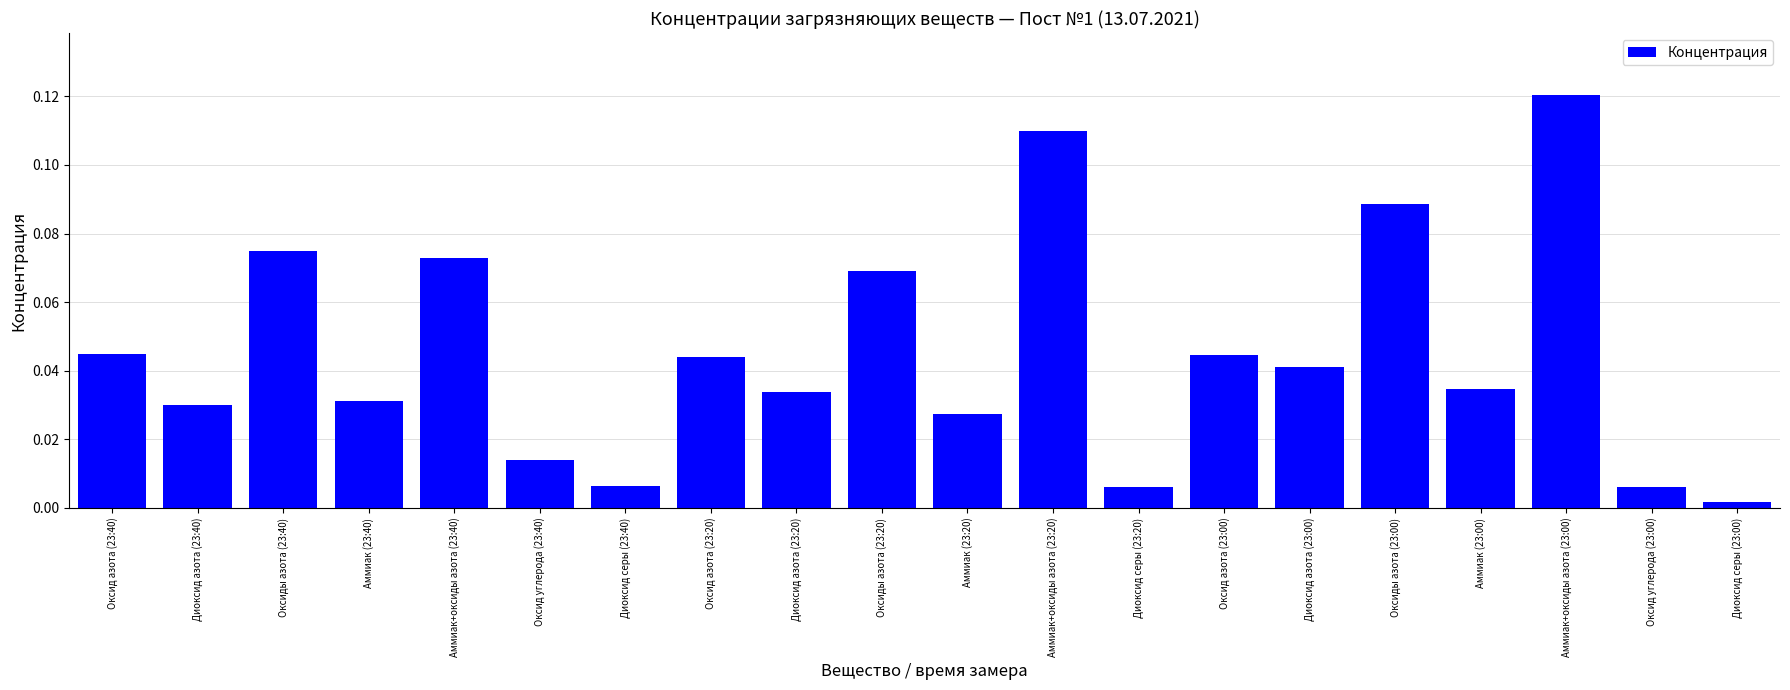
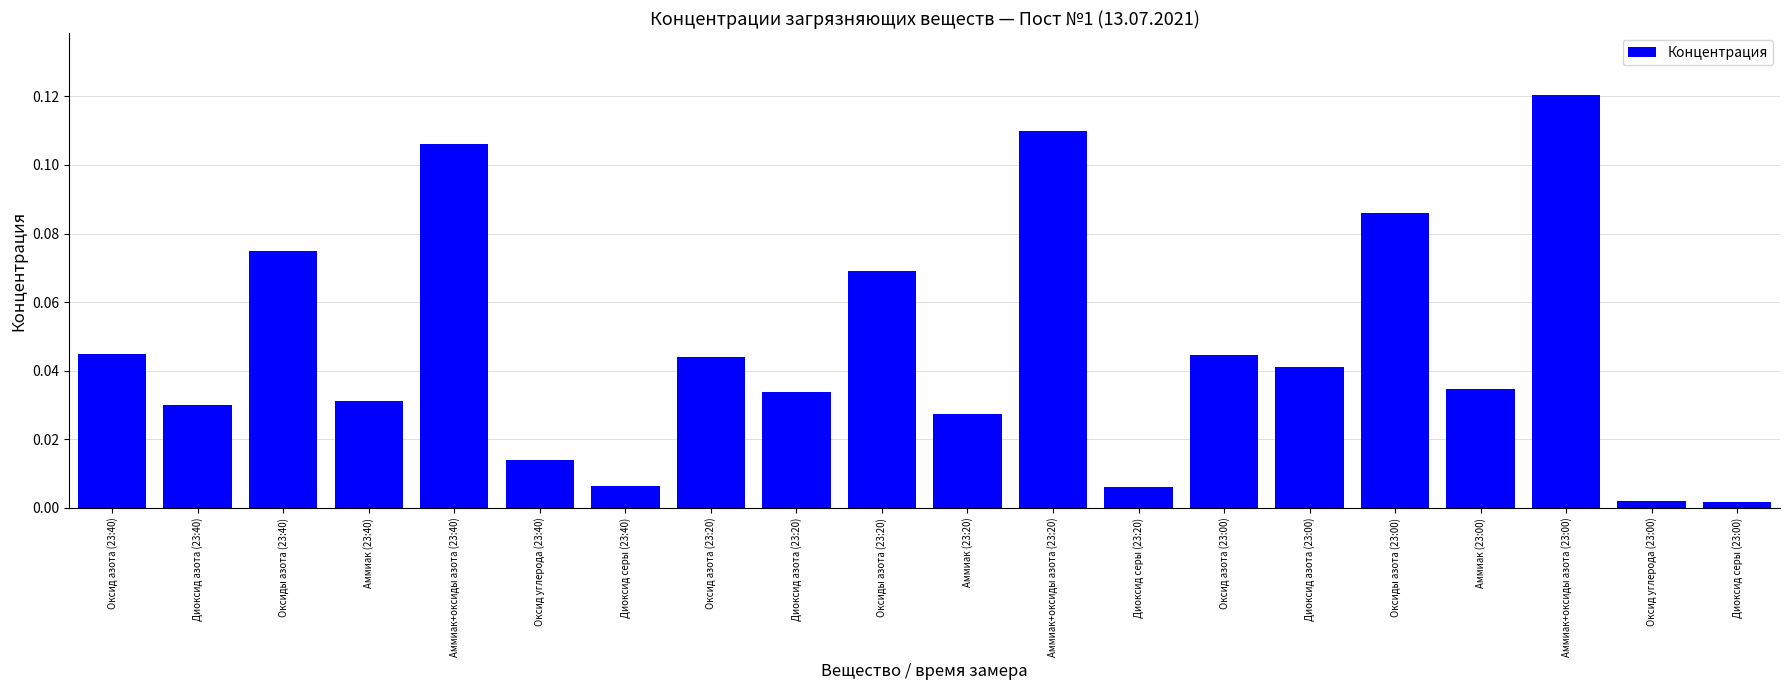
Аммиак+оксиды азота (23:40): 0.073 -> 0.106
Оксиды азота (23:00): 0.089 -> 0.086
Оксид углерода (23:00): 0.006 -> 0.002
